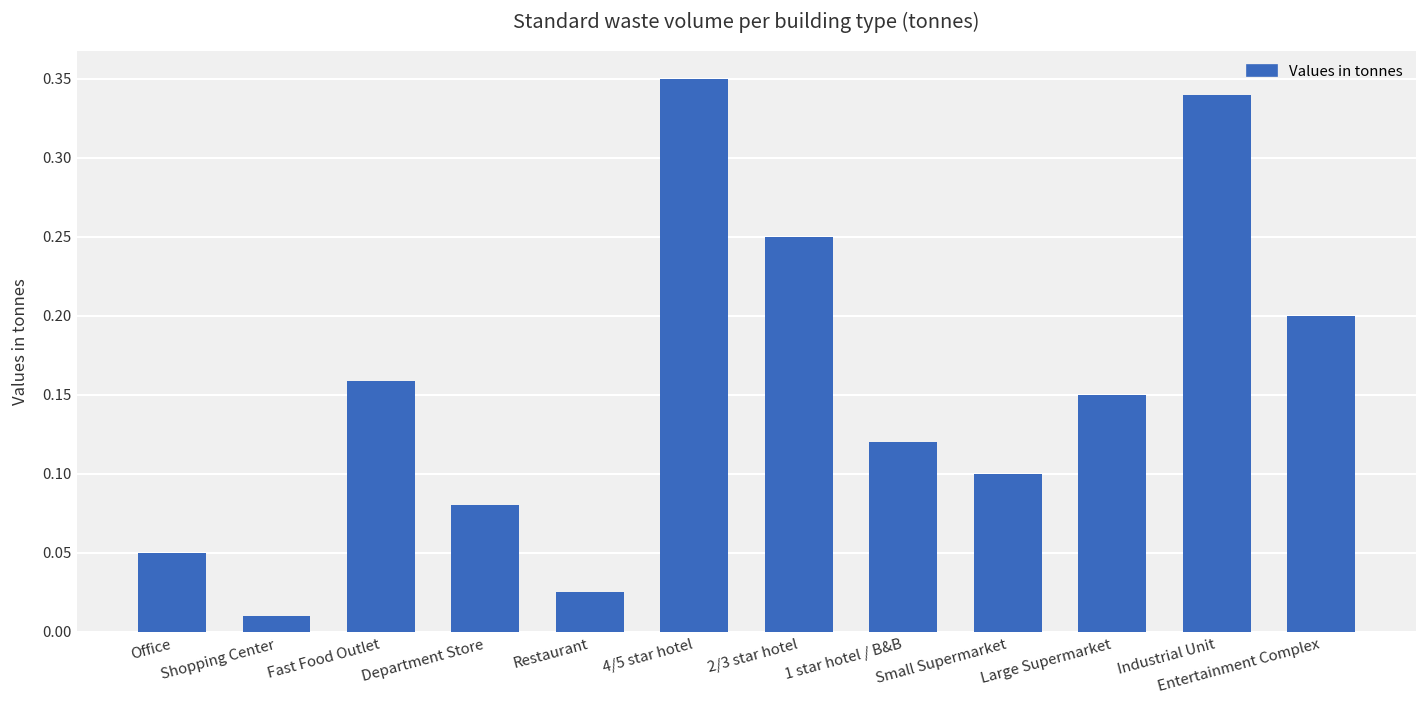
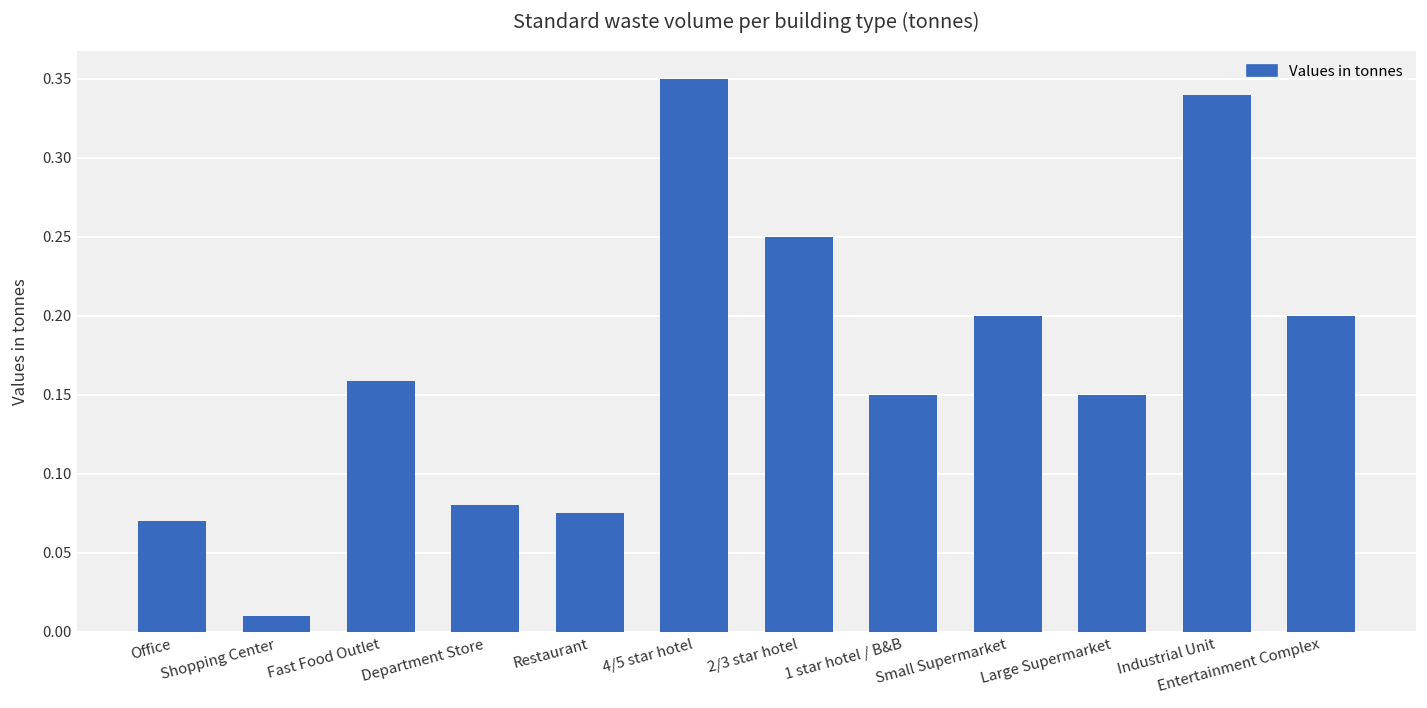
Office: 0.05 -> 0.07
Restaurant: 0.025 -> 0.075
1 star hotel / B&B: 0.12 -> 0.15
Small Supermarket: 0.1 -> 0.2
